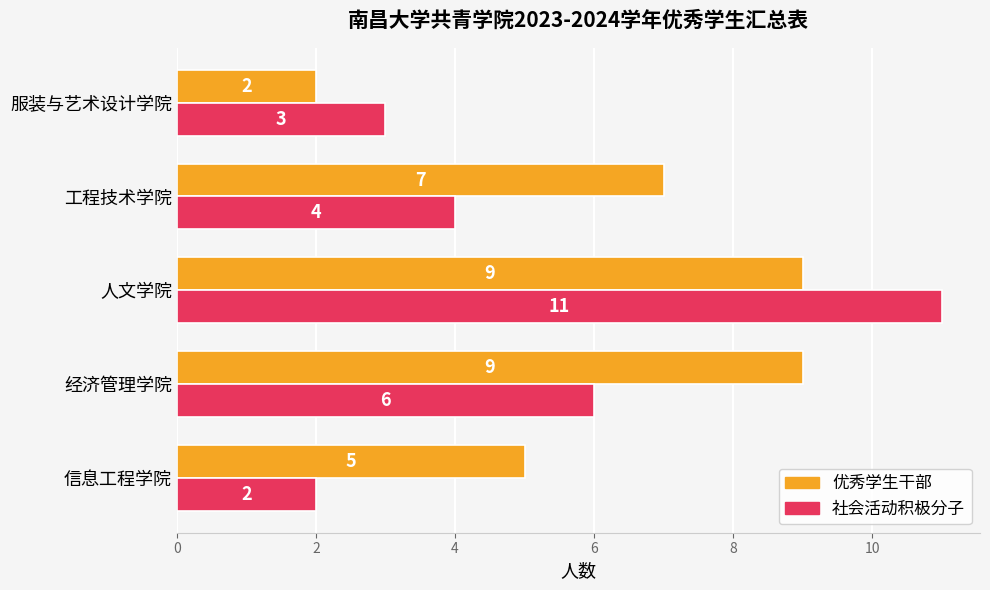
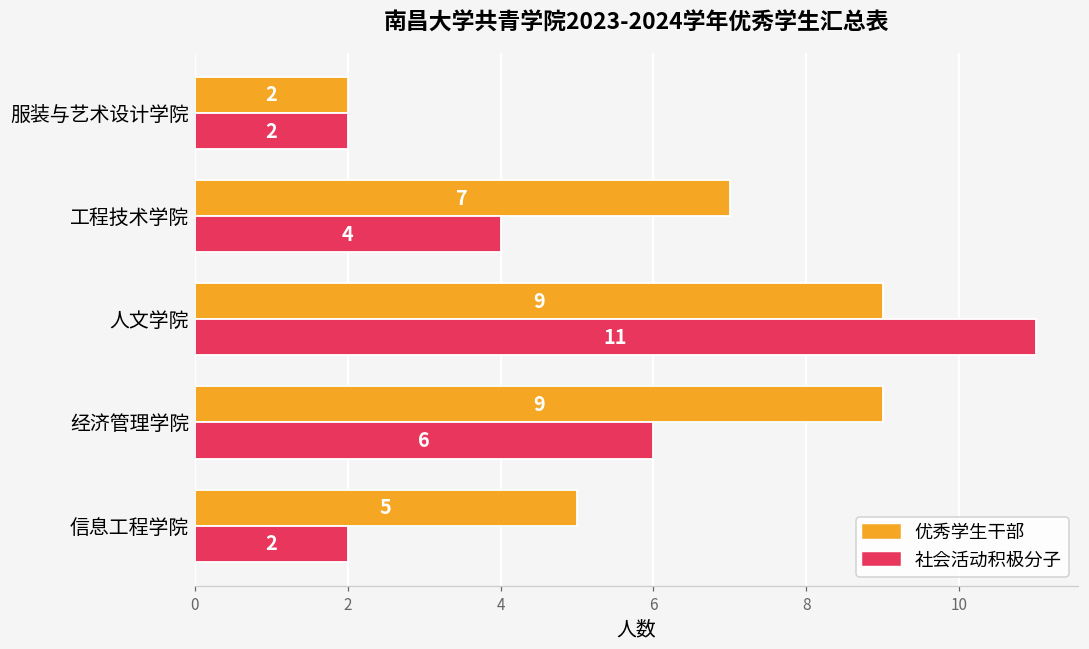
社会活动积极分子, 服装与艺术设计学院: 3 -> 2
